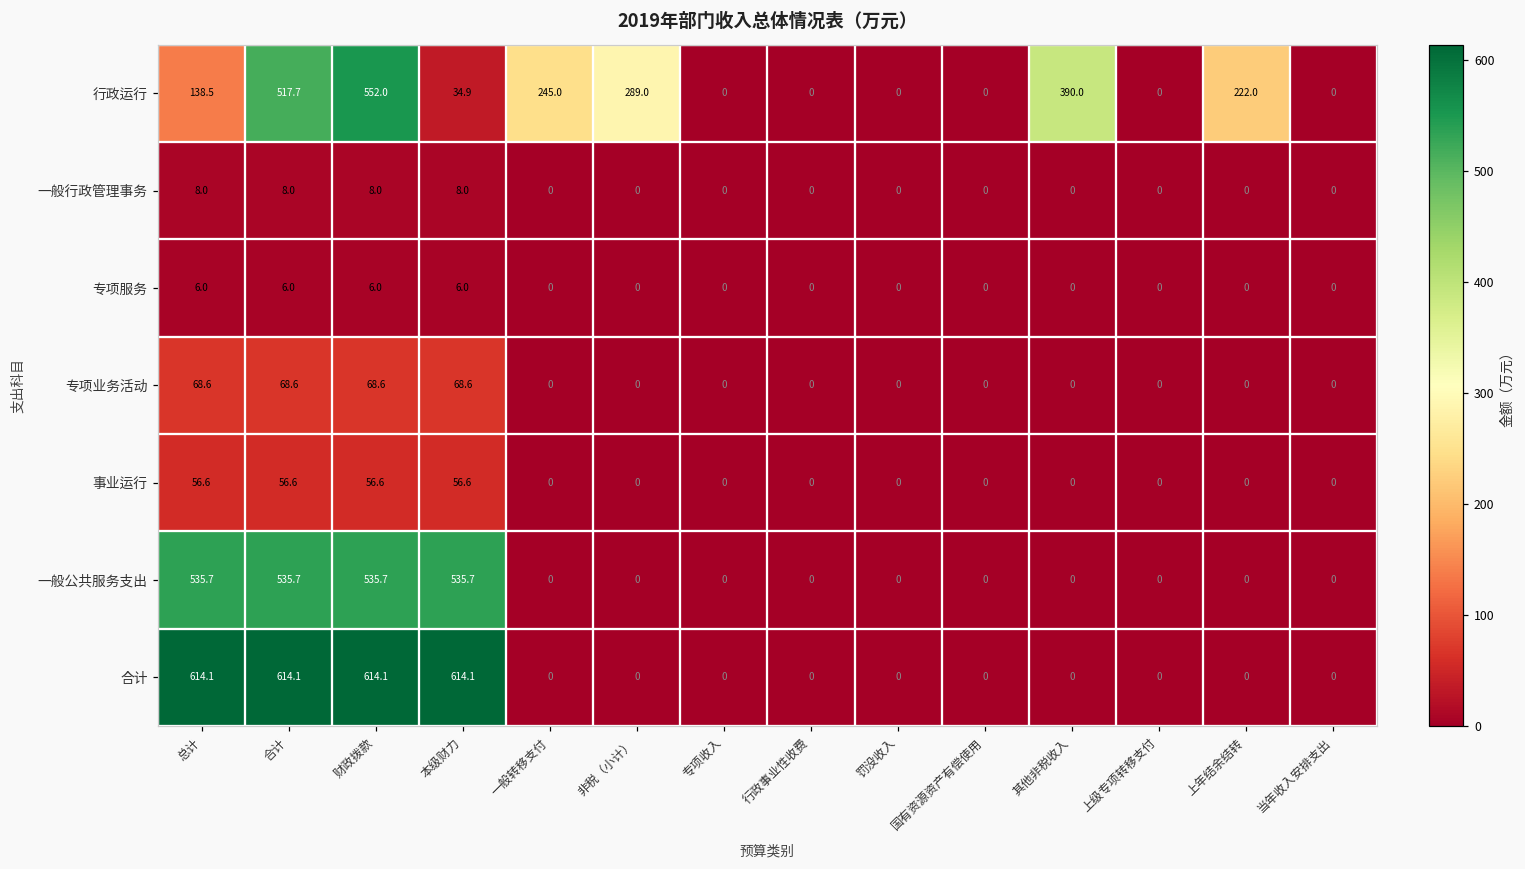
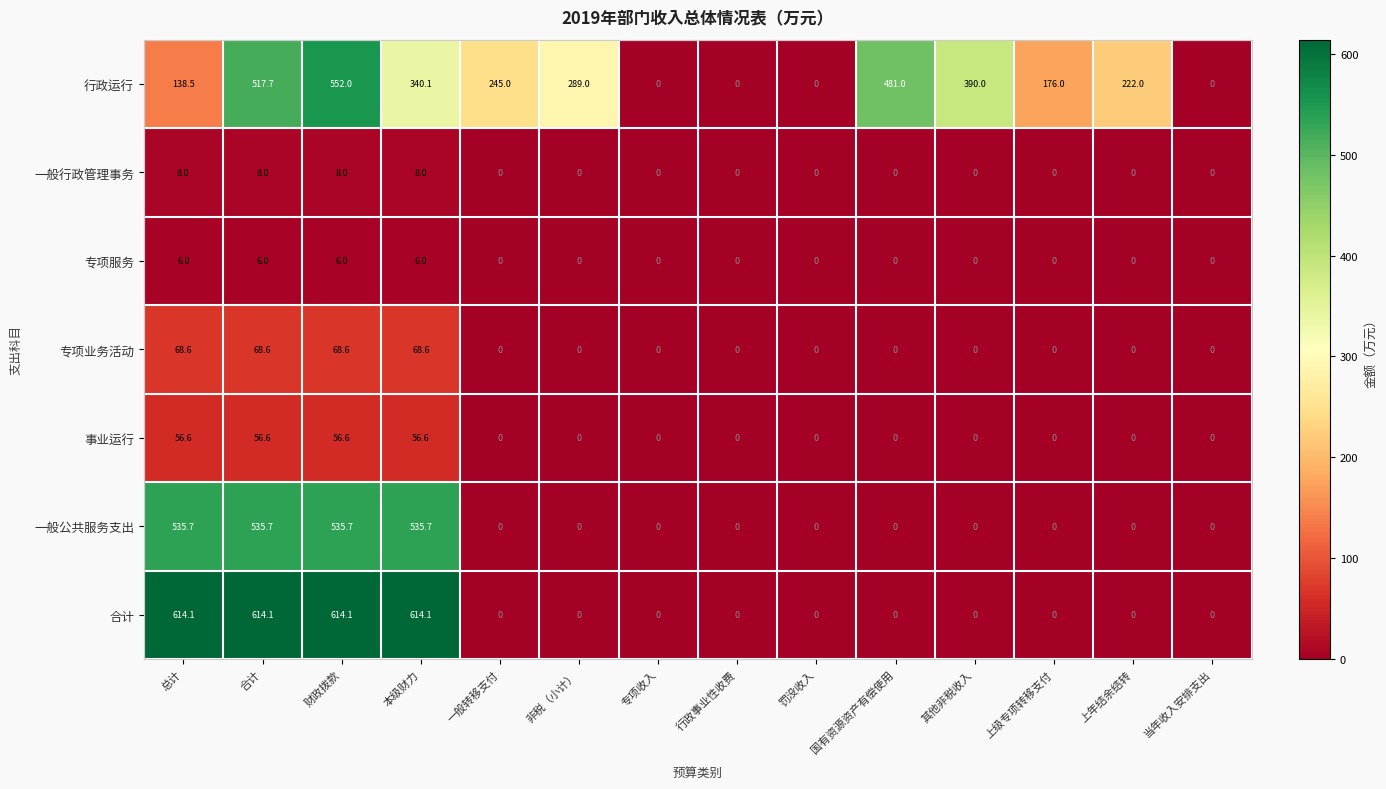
行政运行, 本级财力: 34.9 -> 340.1
行政运行, 国有资源资产有偿使用: 0 -> 481.0
行政运行, 上级专项转移支付: 0 -> 176.0
